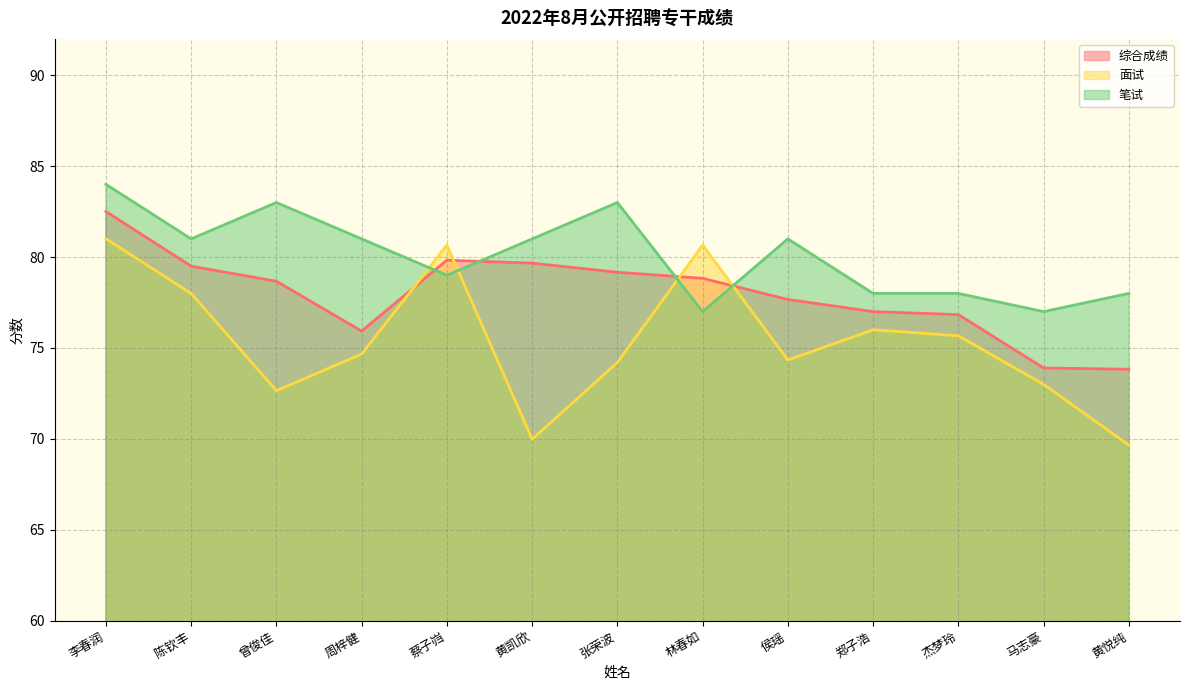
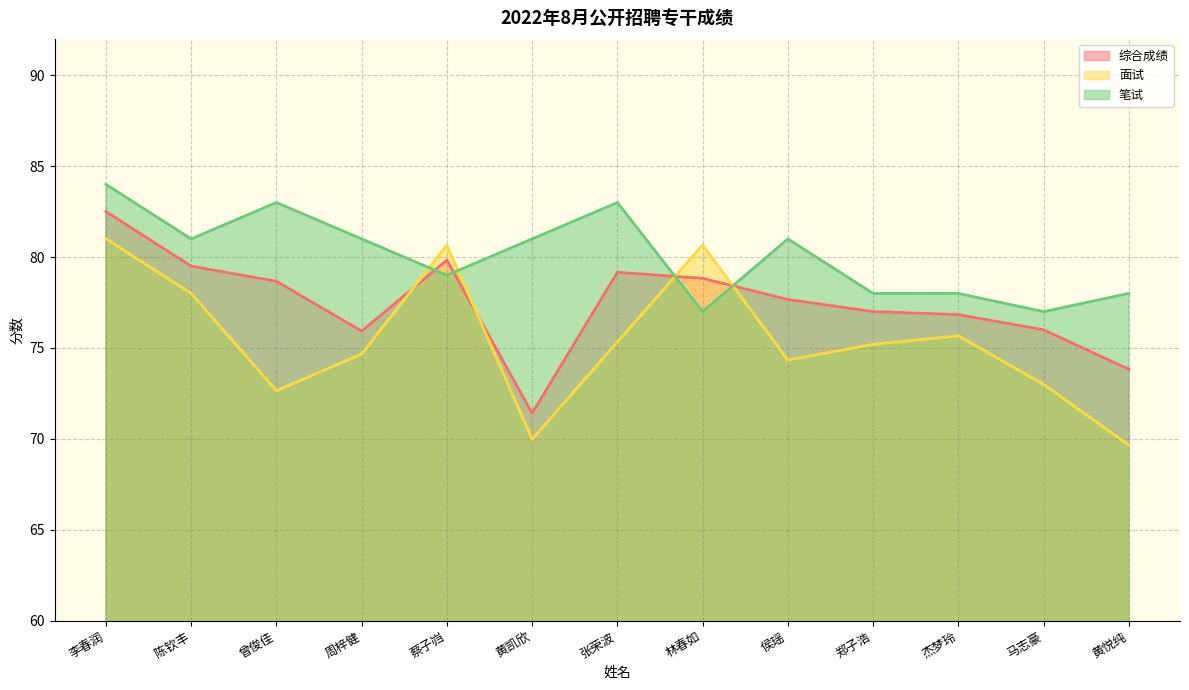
综合成绩, 黄凯欣: 79.7 -> 71.4
面试, 张荣波: 74.2 -> 75.3
面试, 郑子浩: 76.0 -> 75.2
综合成绩, 马志豪: 73.9 -> 76.0
